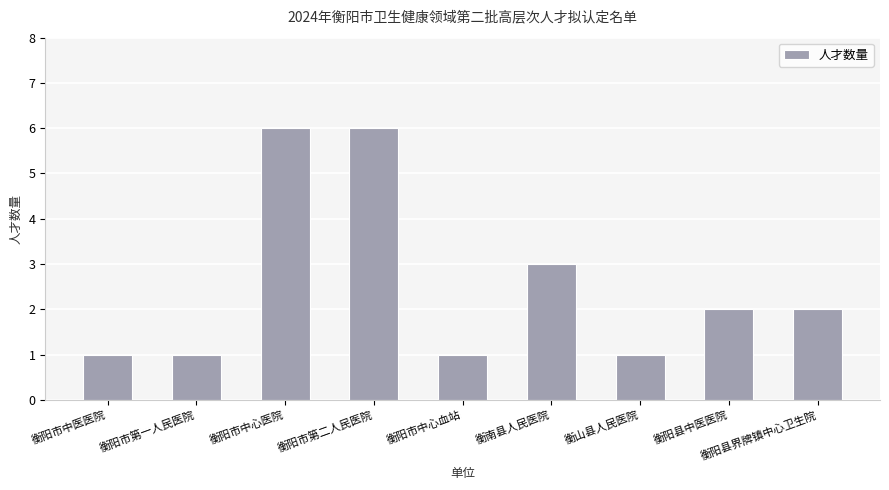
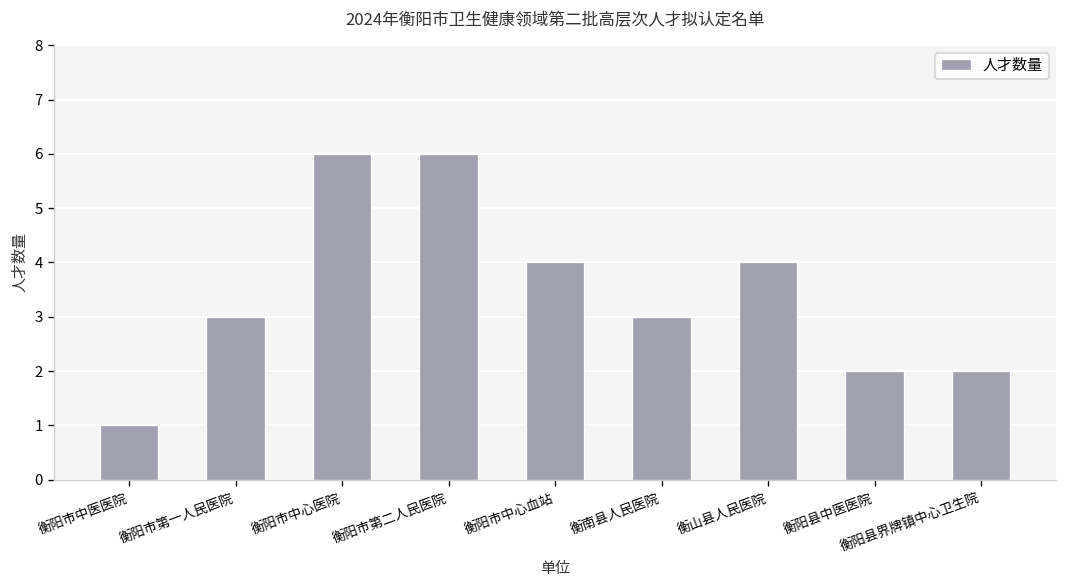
衡阳市第一人民医院: 1 -> 3
衡阳市中心血站: 1 -> 4
衡山县人民医院: 1 -> 4
